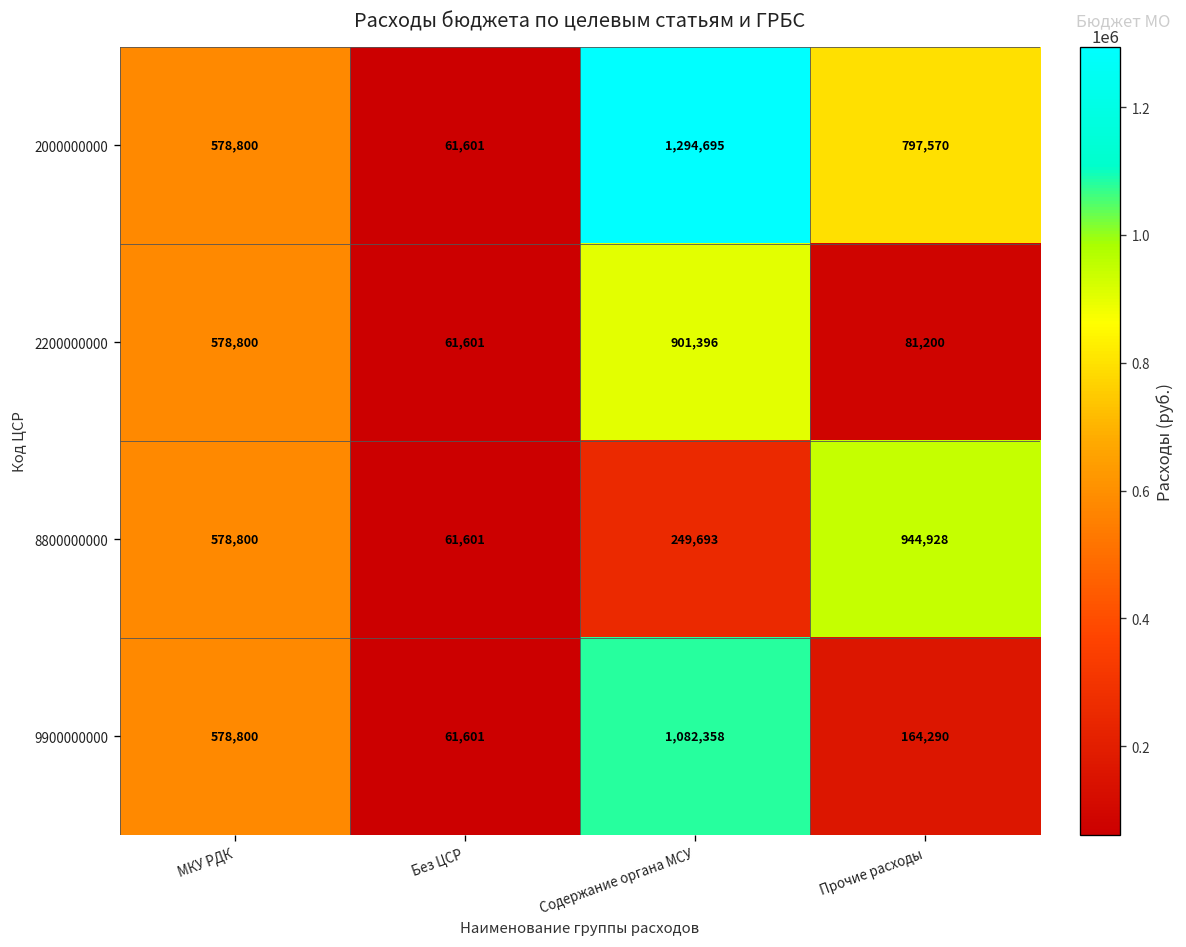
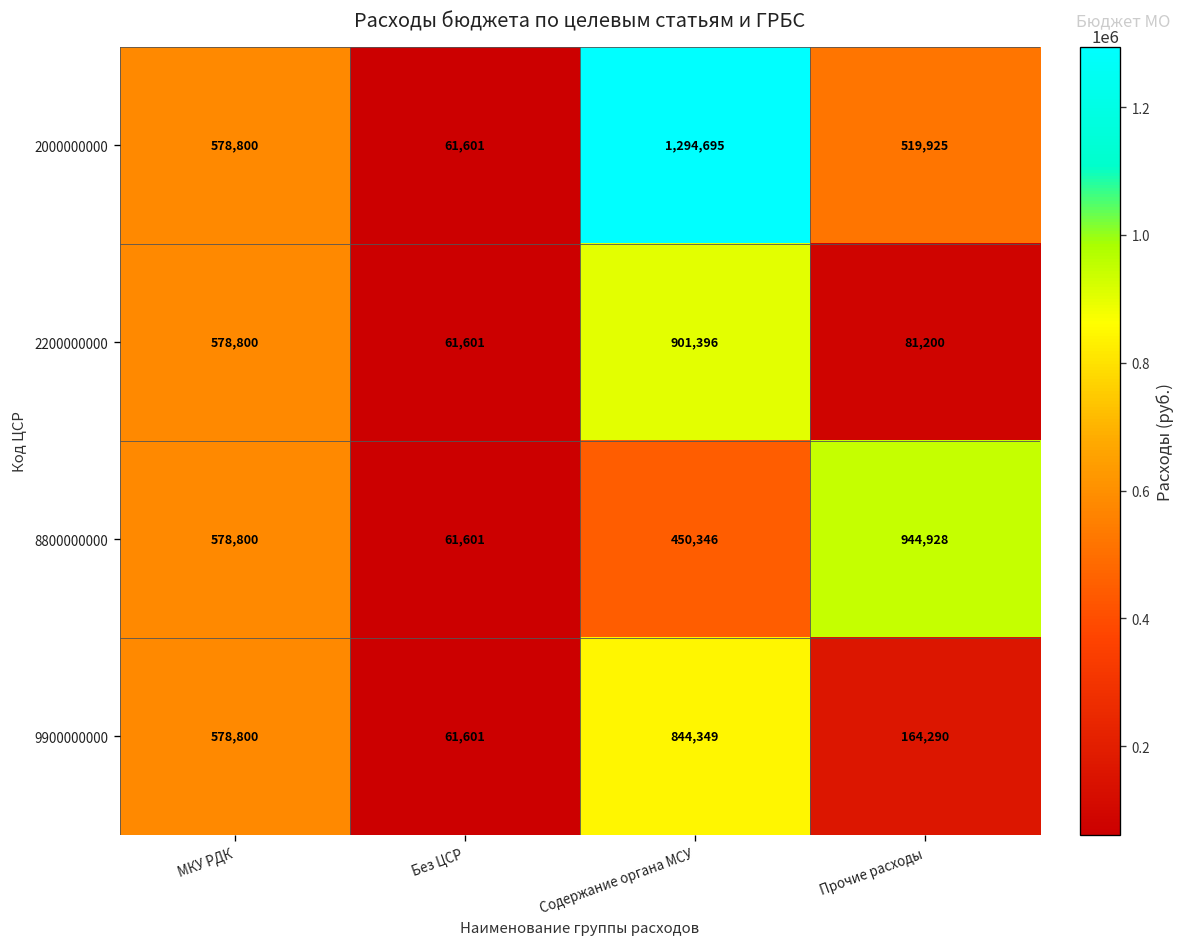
2000000000, Прочие расходы: 797,570 -> 519,925
8800000000, Содержание органа МСУ: 249,693 -> 450,346
9900000000, Содержание органа МСУ: 1,082,358 -> 844,349
